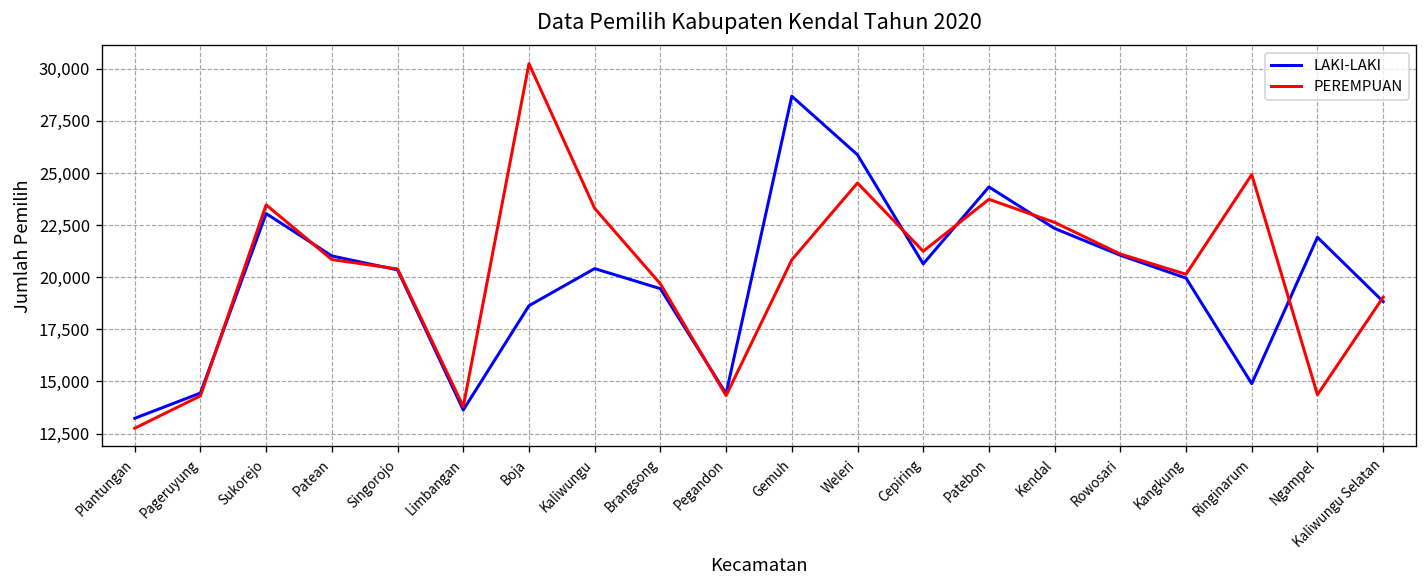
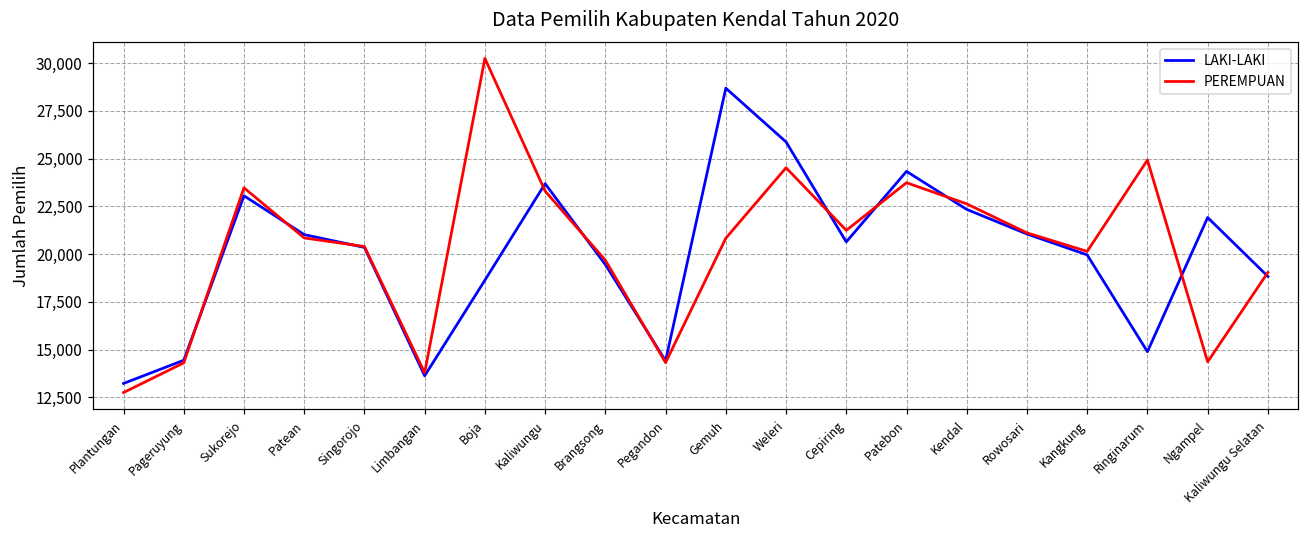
LAKI-LAKI, Kaliwungu: 20,400 -> 23,700
